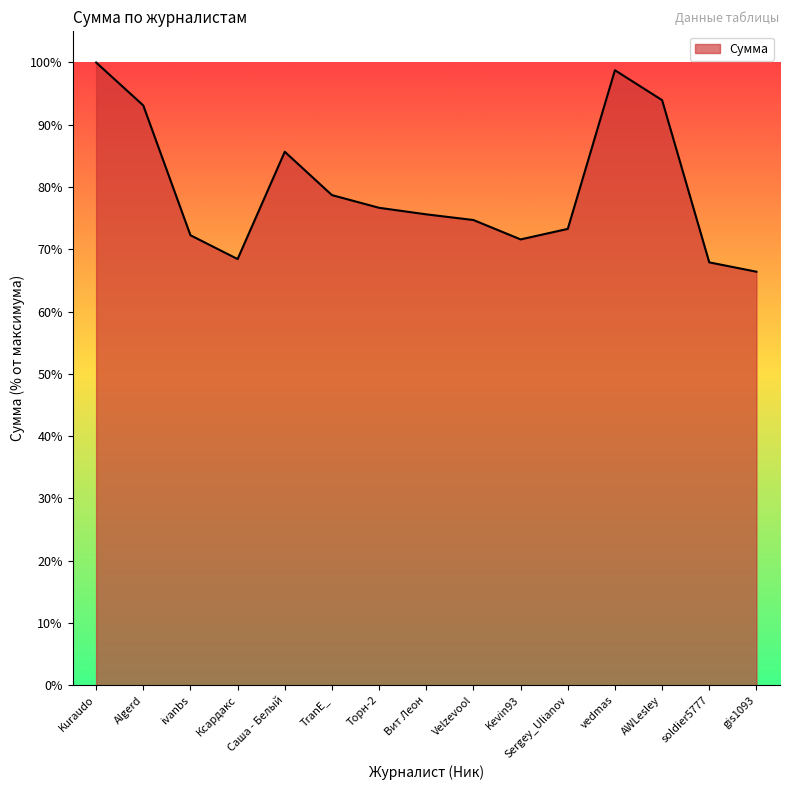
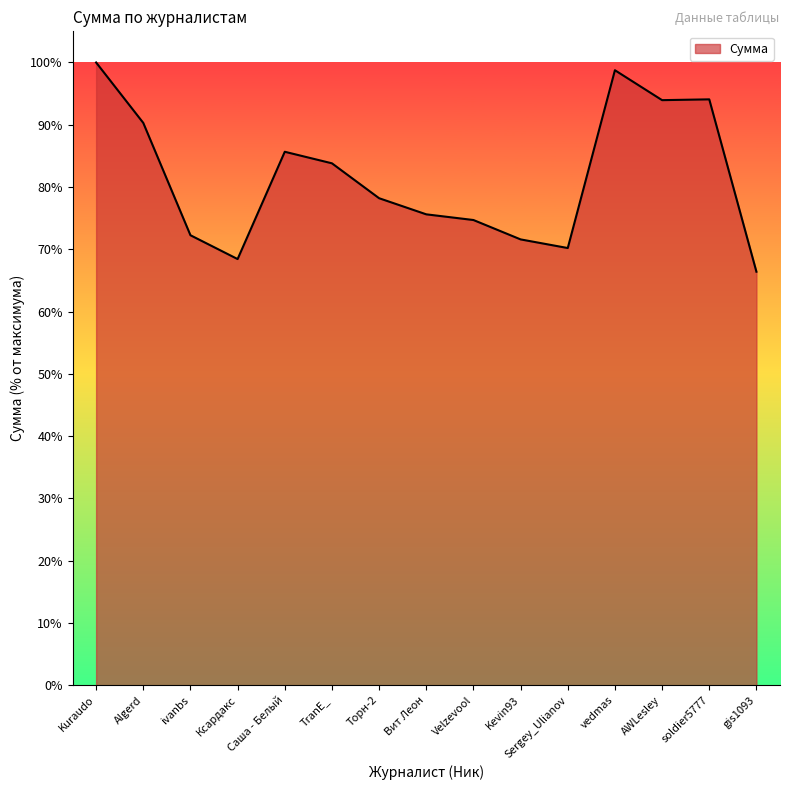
Algerd: 93% -> 90%
TranE_: 79% -> 84%
Торн-2: 77% -> 78%
Sergey_Ulianov: 73% -> 70%
soldier5777: 68% -> 94%
